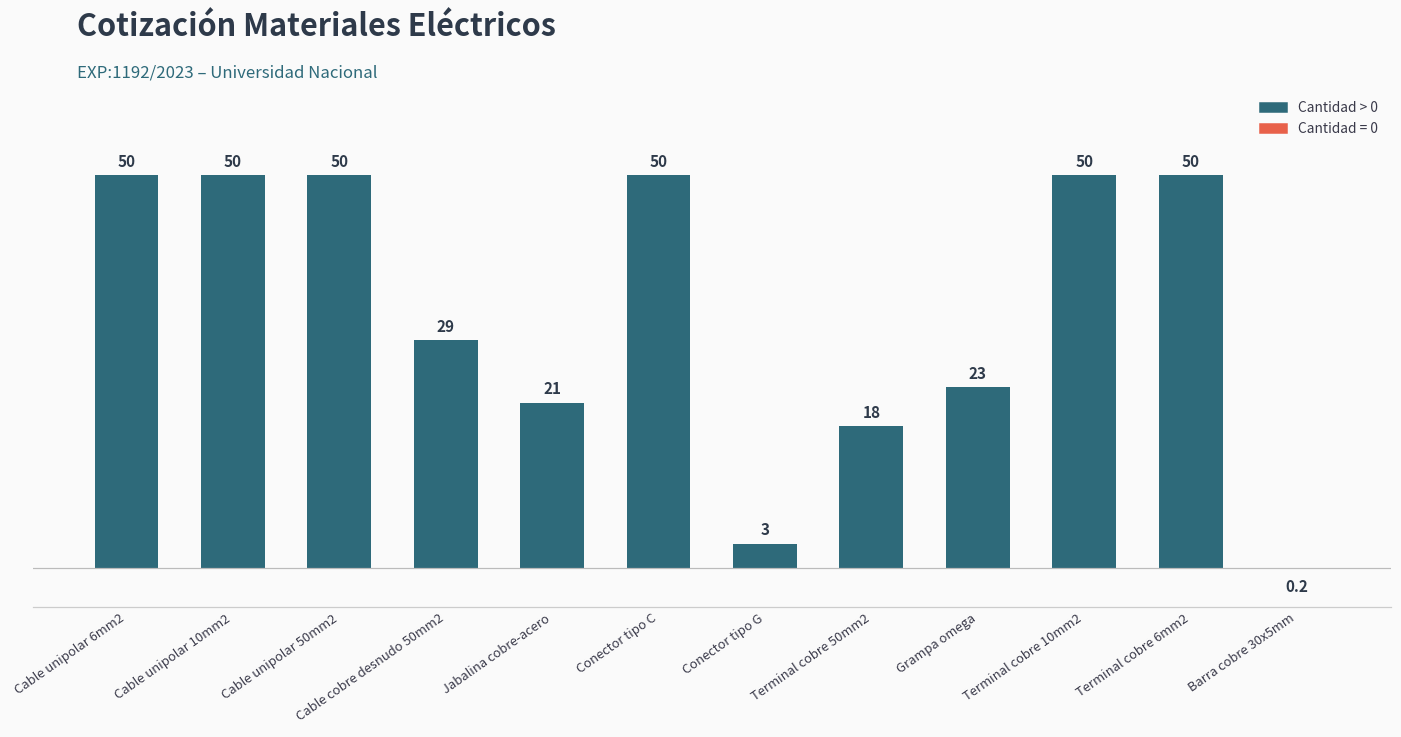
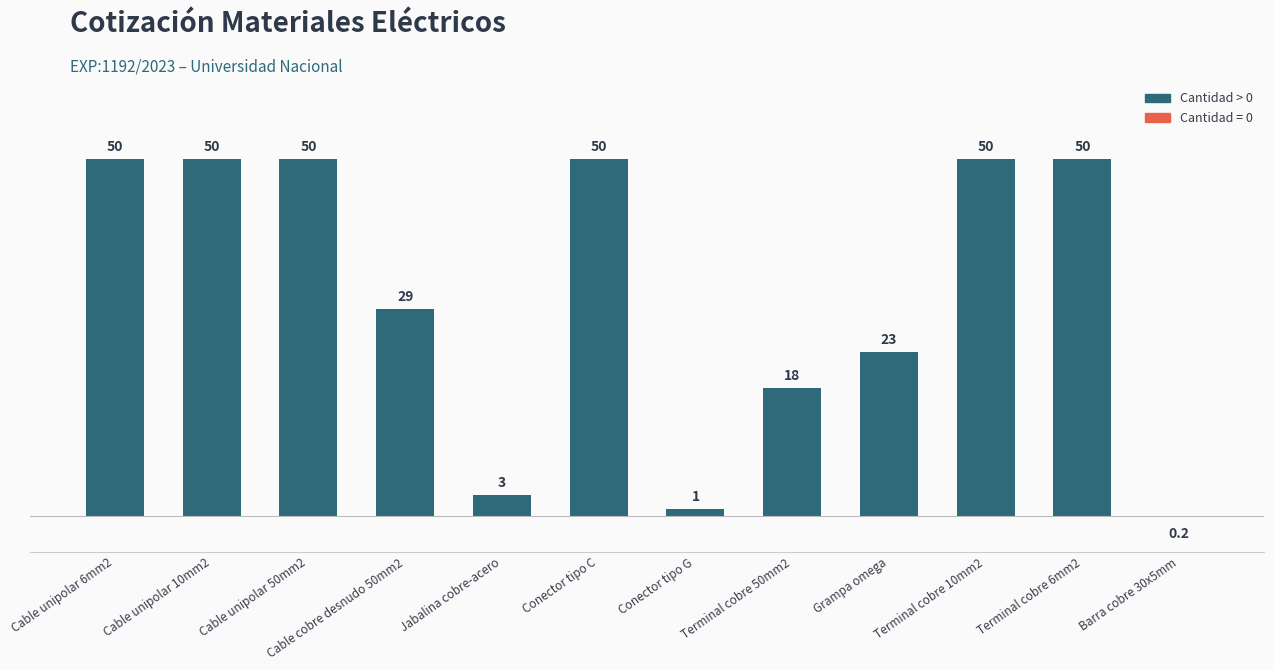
Jabalina cobre-acero: 21 -> 3
Conector tipo G: 3 -> 1
